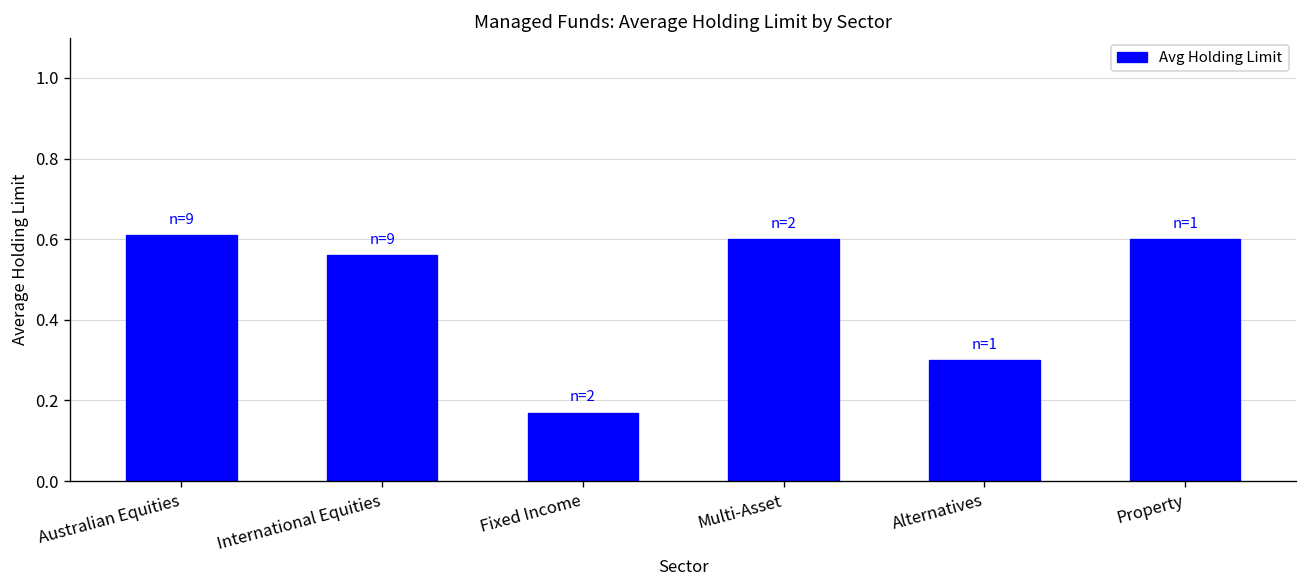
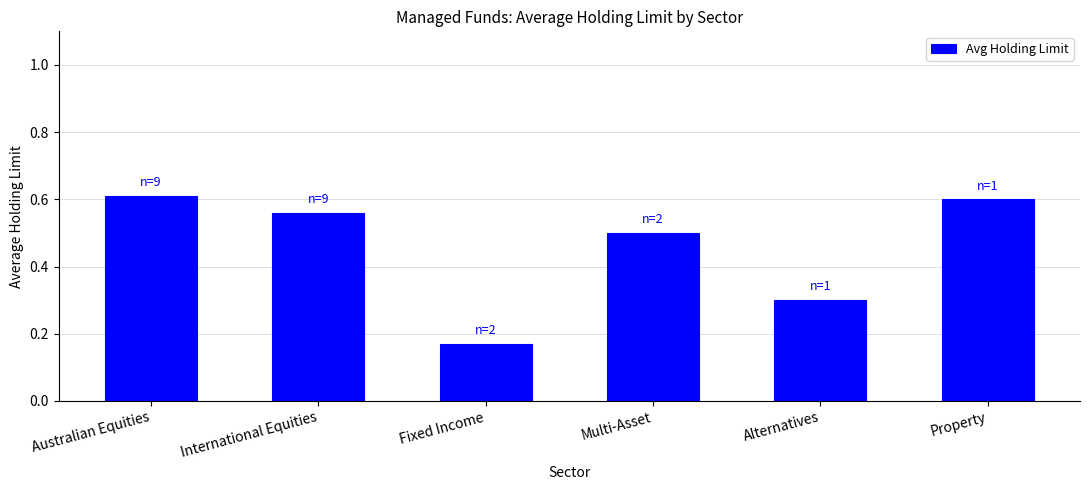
Multi-Asset: 0.6 -> 0.5
